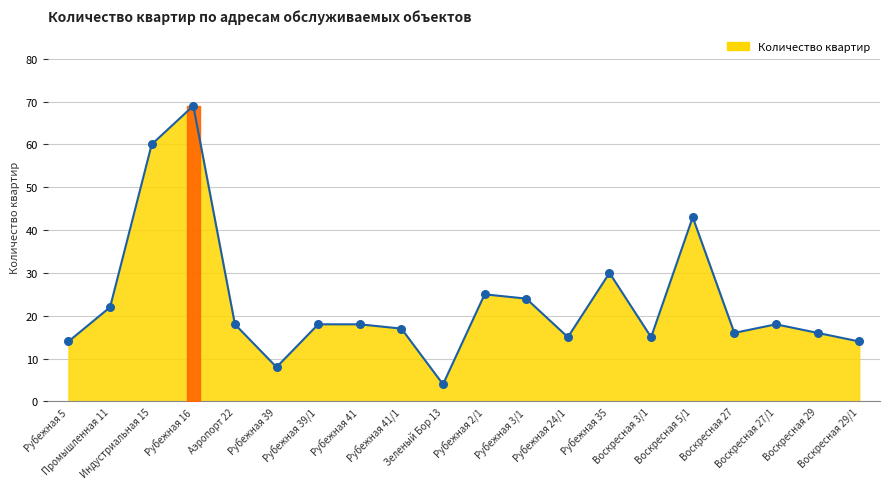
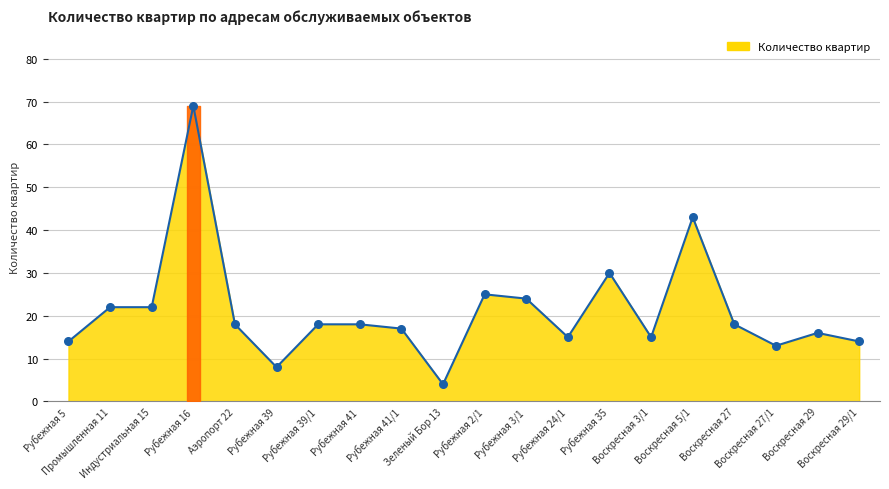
Количество квартир, Индустриальная 15: 60 -> 22
Количество квартир, Воскресная 27: 16 -> 18
Количество квартир, Воскресная 27/1: 18 -> 13
